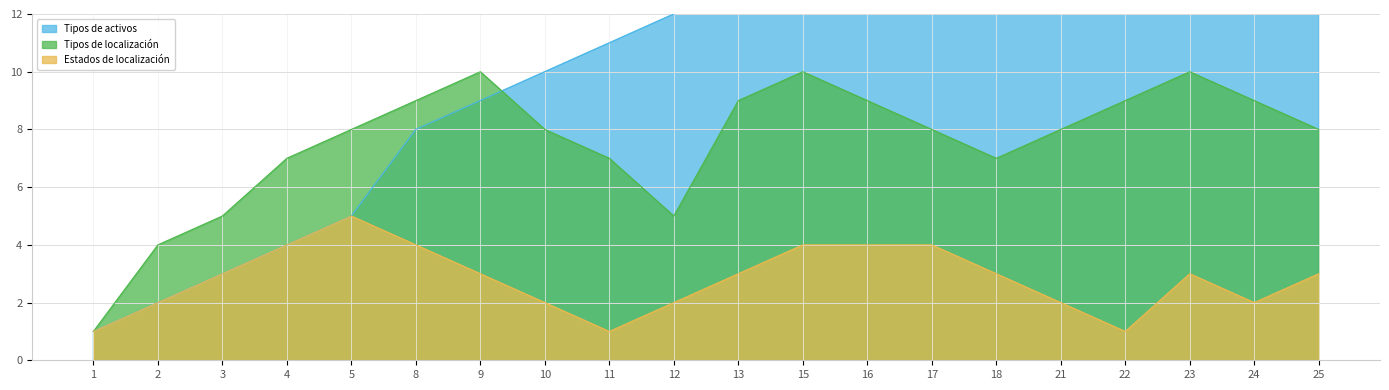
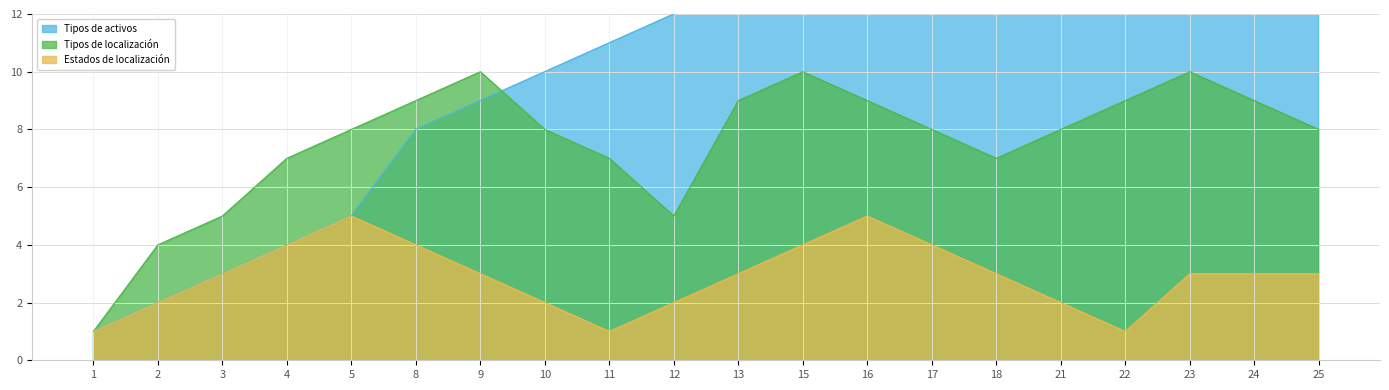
Estados de localización, 16: 4 -> 5
Estados de localización, 24: 2 -> 3
